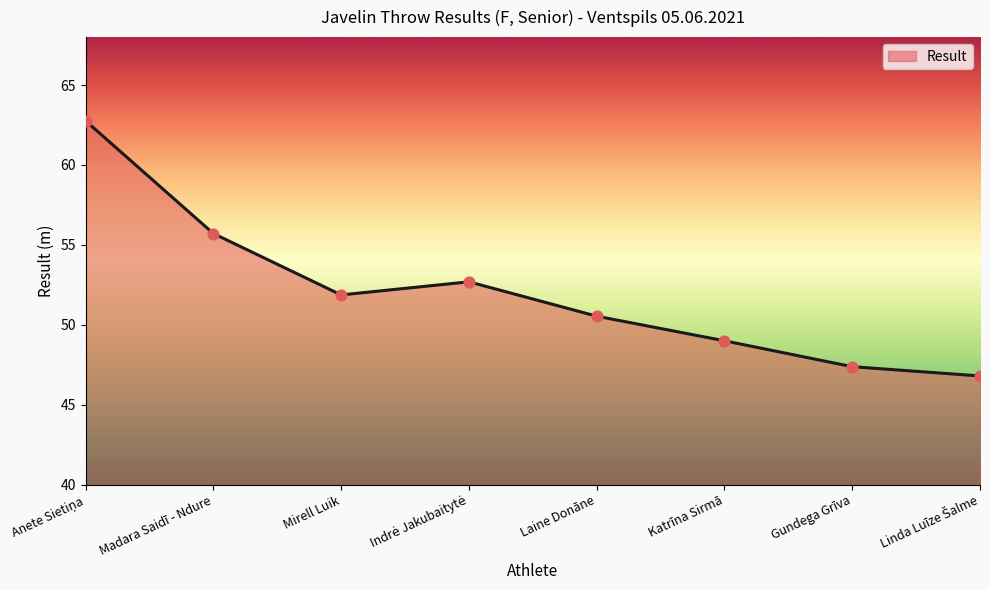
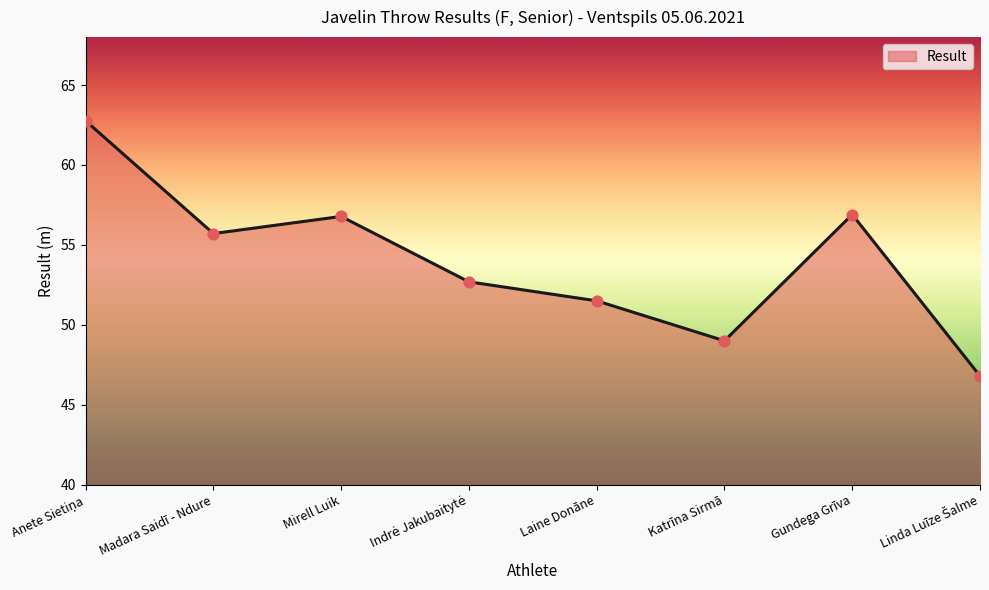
Mirell Luik: 51.9 -> 56.8
Laine Donāne: 50.5 -> 51.5
Gundega Grīva: 47.4 -> 56.9
